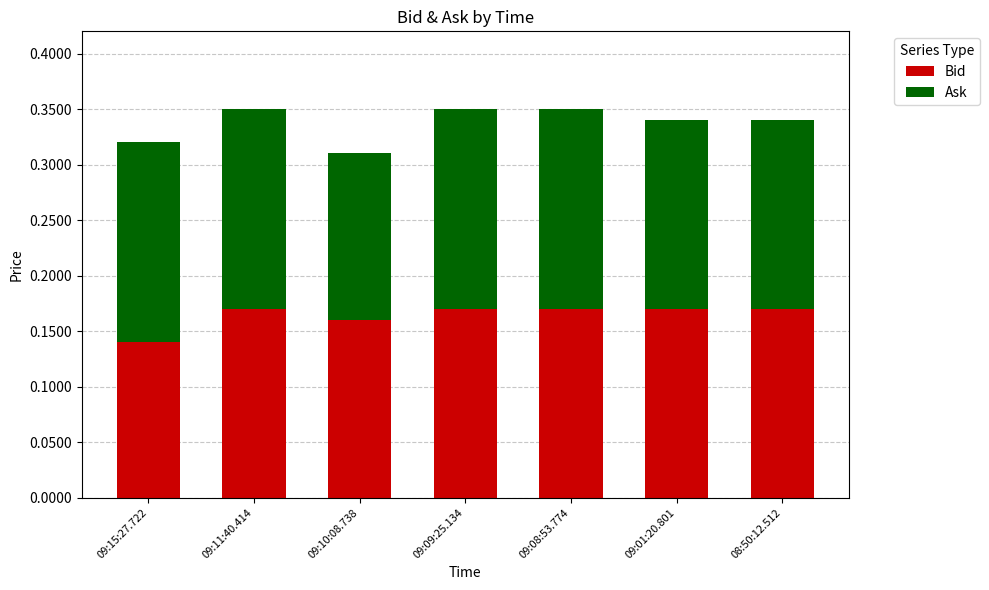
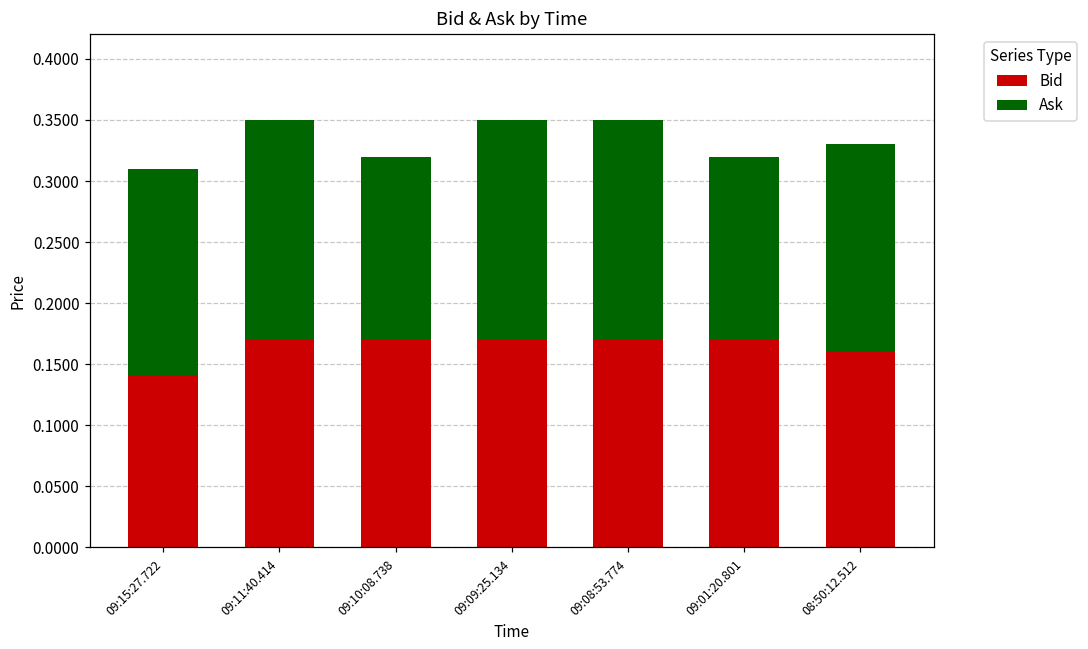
Ask, 09:15:27.722: 0.18 -> 0.17
Bid, 09:10:08.738: 0.16 -> 0.17
Ask, 09:01:20.801: 0.17 -> 0.15
Bid, 08:50:12.512: 0.17 -> 0.16
